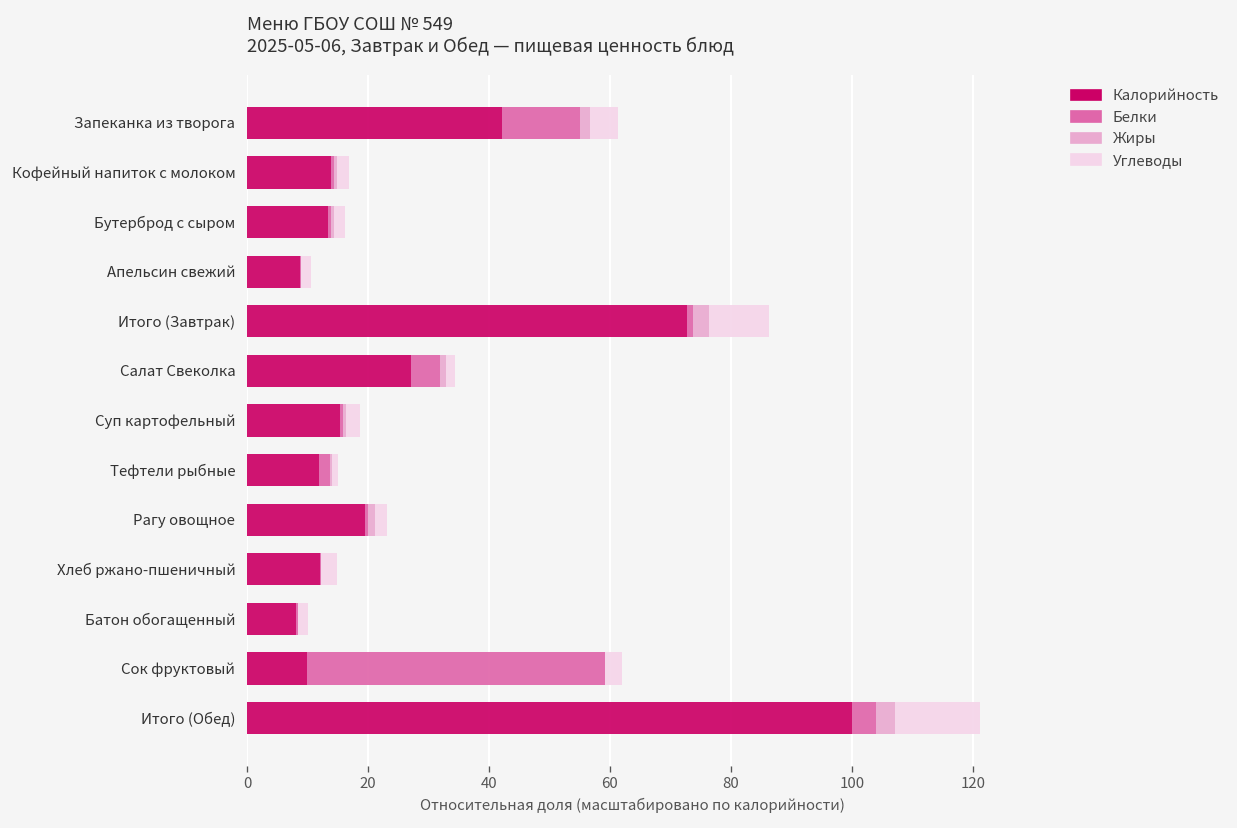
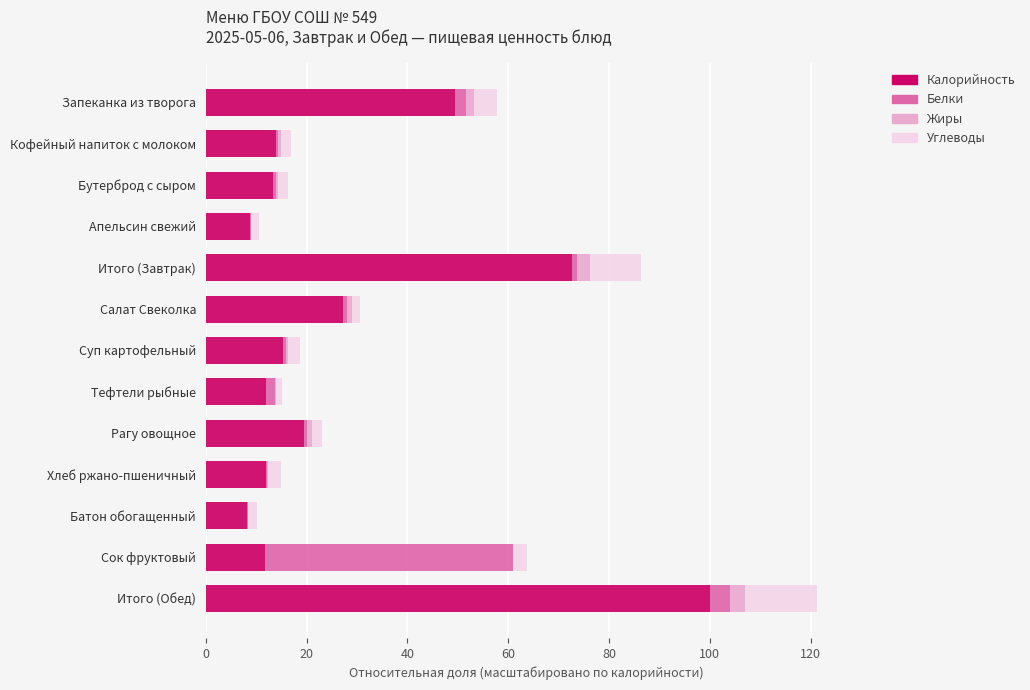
Калорийность, Запеканка из творога: 42 -> 49
Белки, Запеканка из творога: 13 -> 2
Белки, Салат Свеколка: 5 -> 1
Калорийность, Сок фруктовый: 10 -> 12
